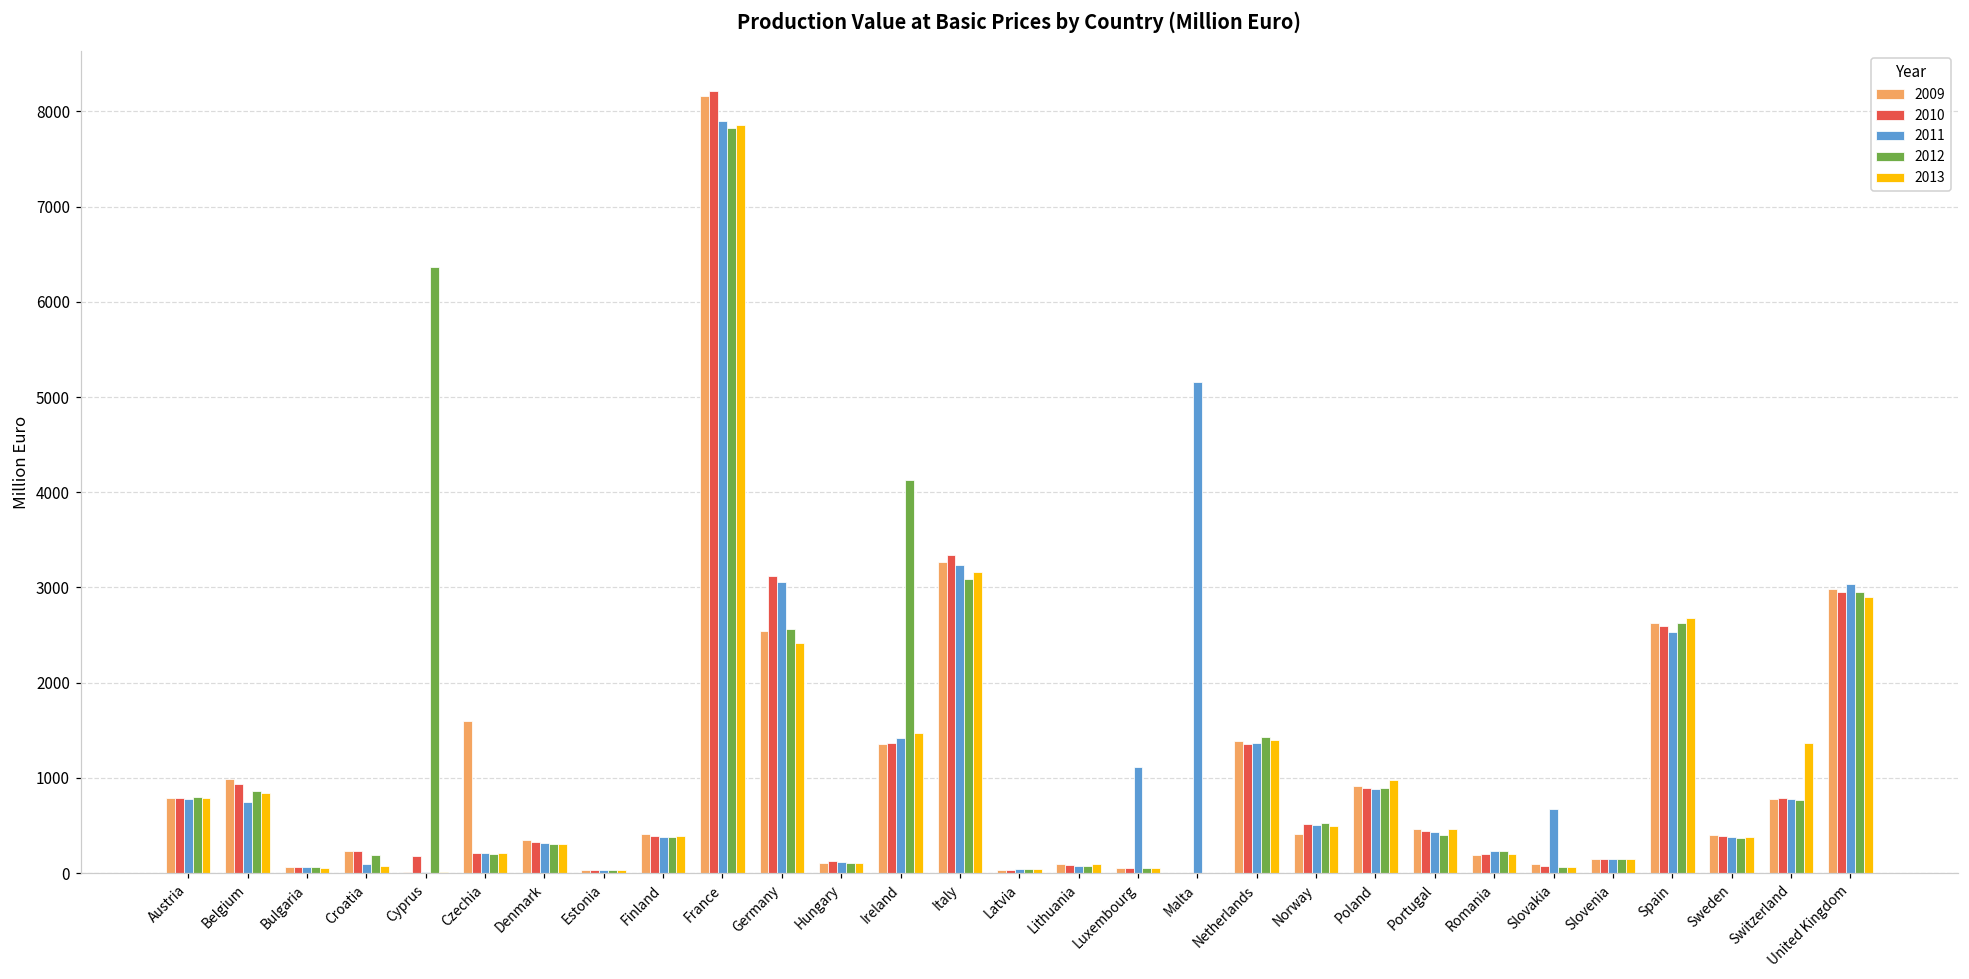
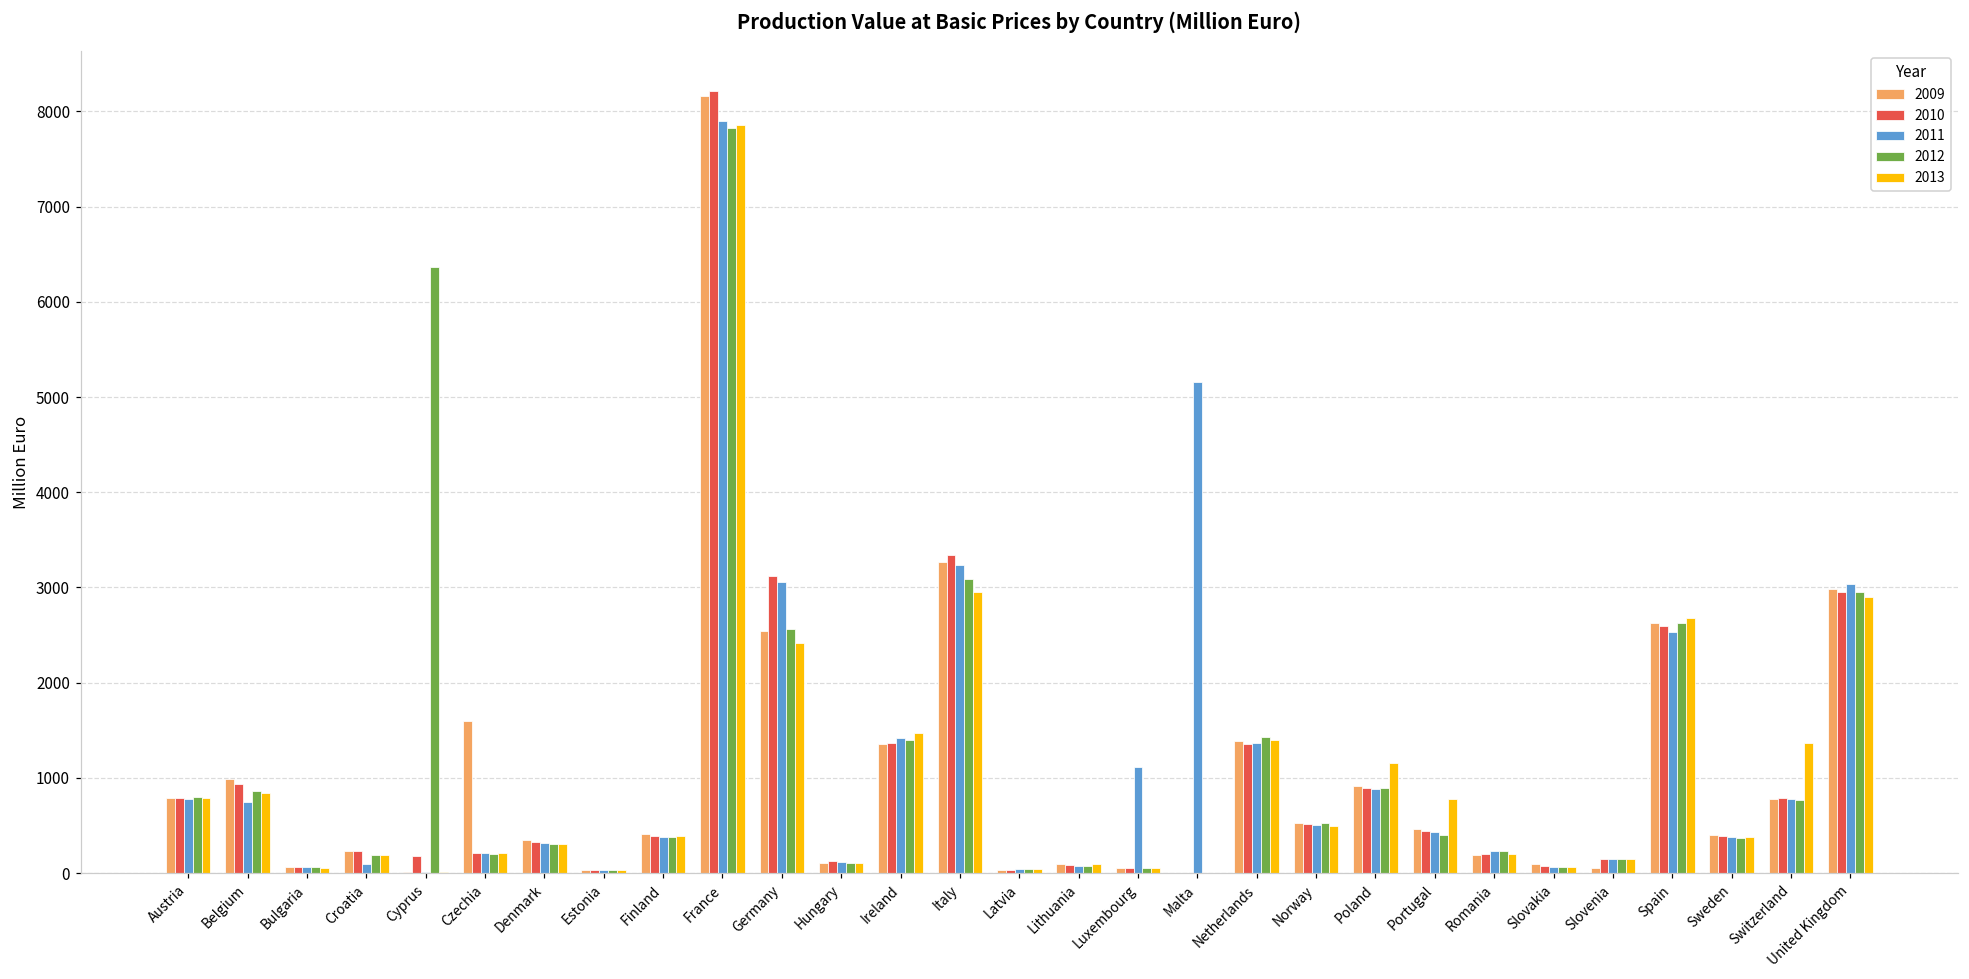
2013, Croatia: 100 -> 200
2012, Ireland: 4100 -> 1400
2013, Italy: 3200 -> 3000
2009, Norway: 400 -> 500
2013, Poland: 1000 -> 1200
2013, Portugal: 500 -> 800
2011, Slovakia: 700 -> 100
2009, Slovenia: 150 -> 50
